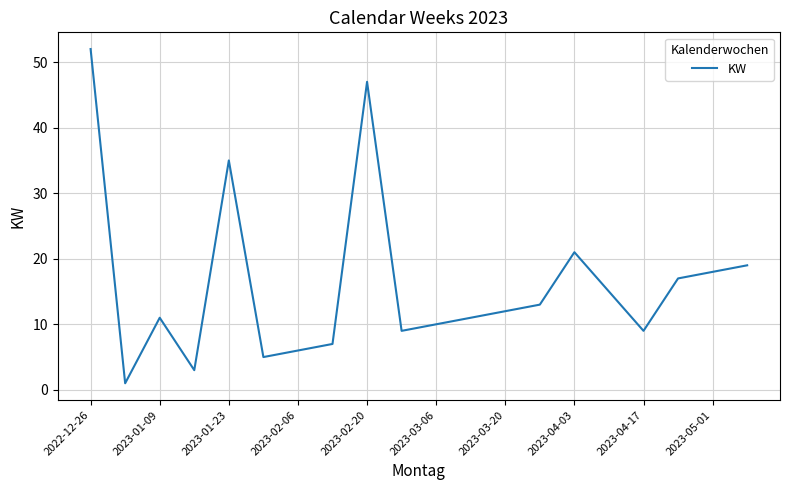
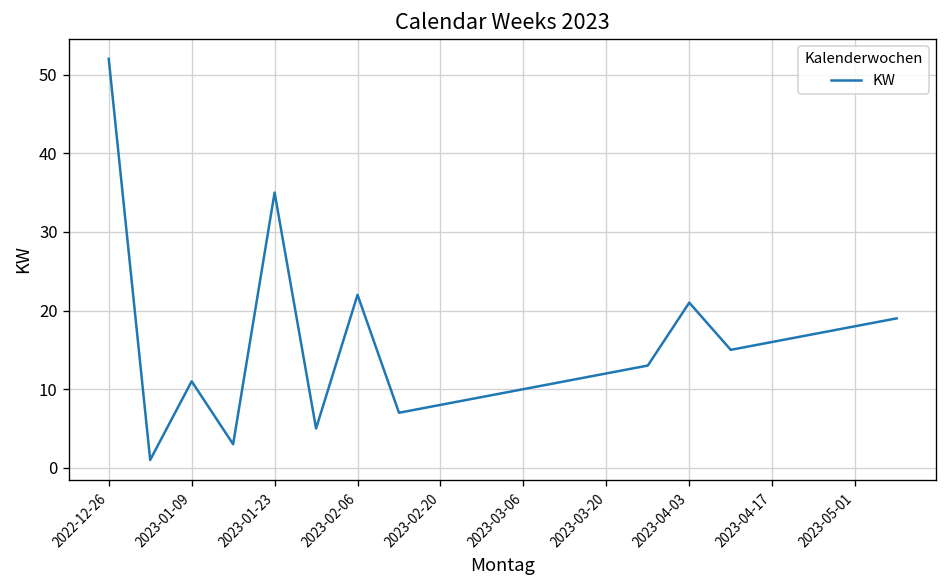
2023-02-06: 6 -> 22
2023-02-20: 47 -> 8
2023-04-17: 9 -> 16
